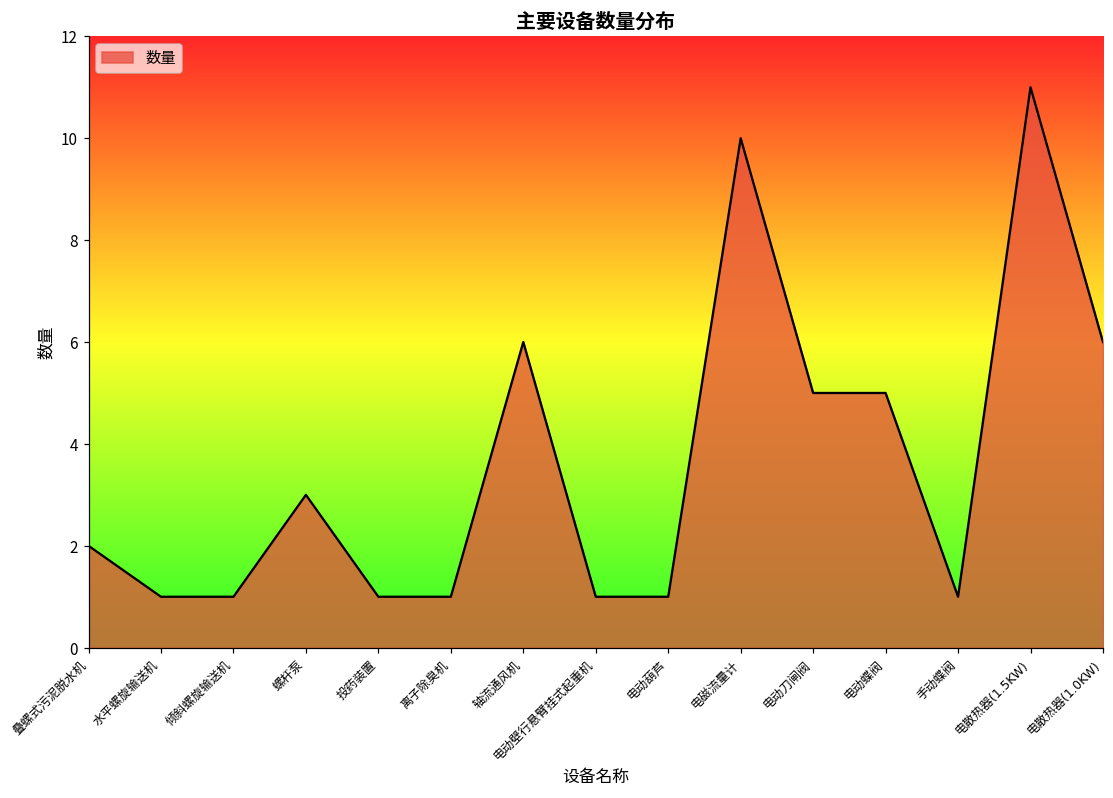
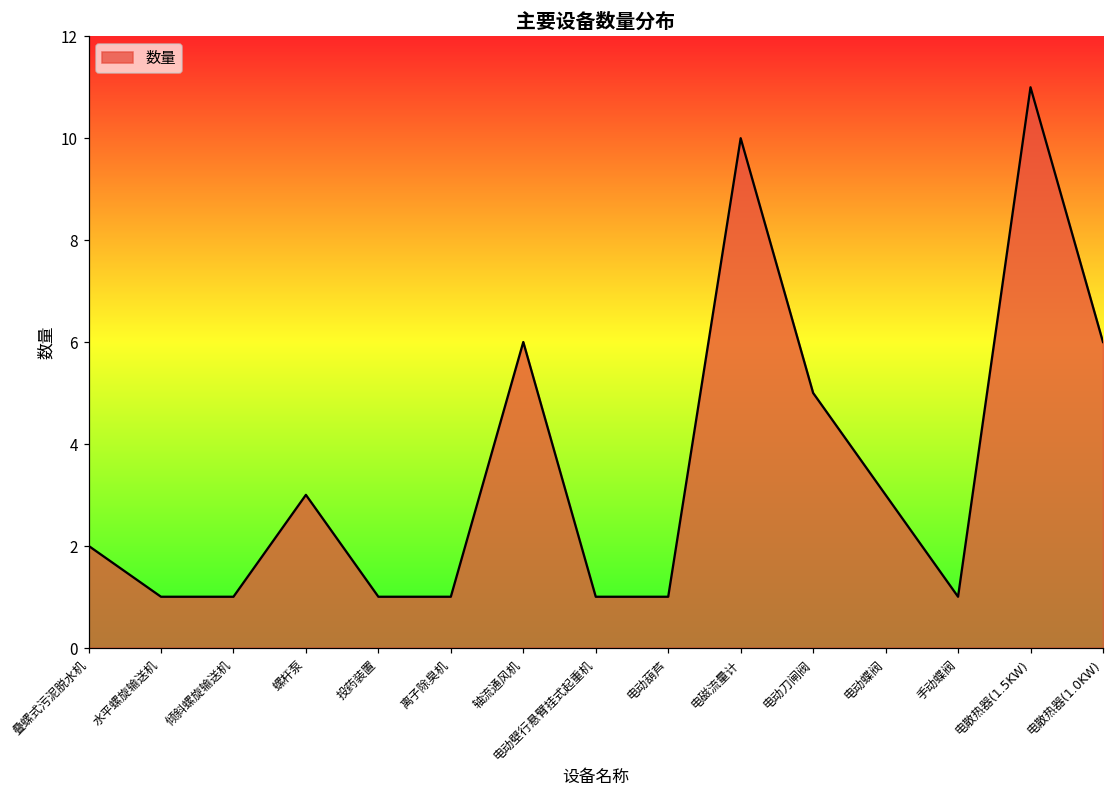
电动蝶阀: 5 -> 3
